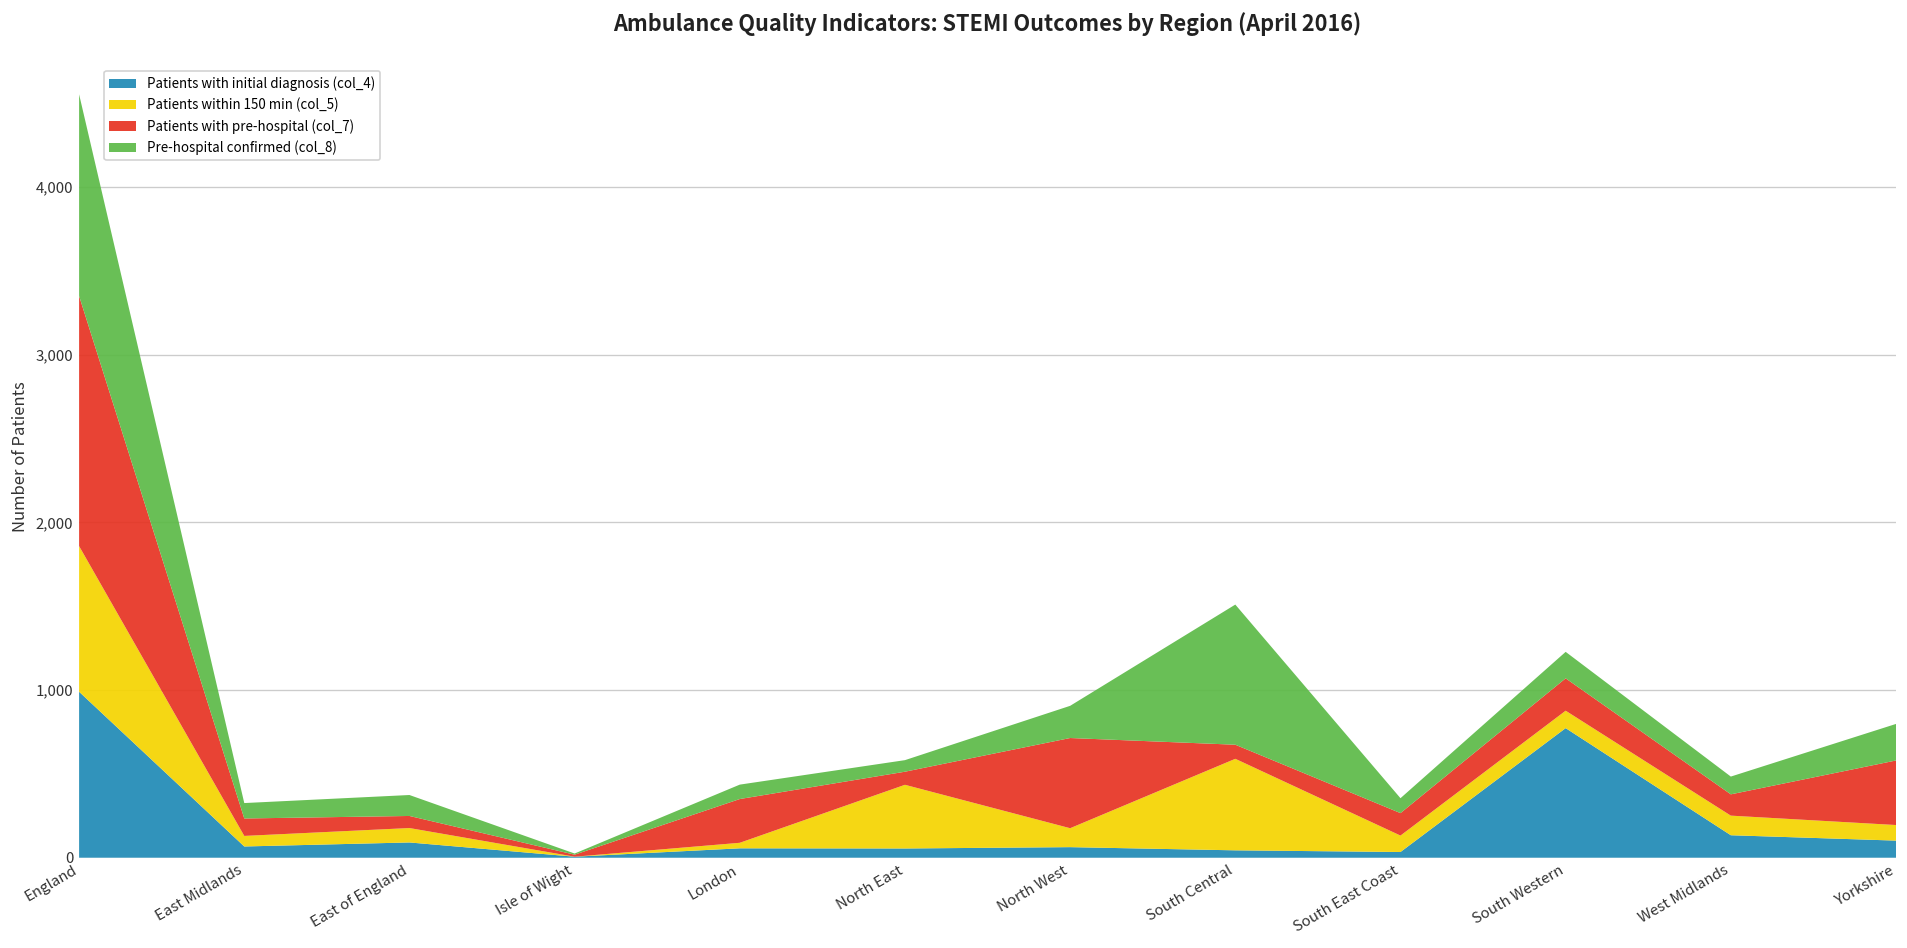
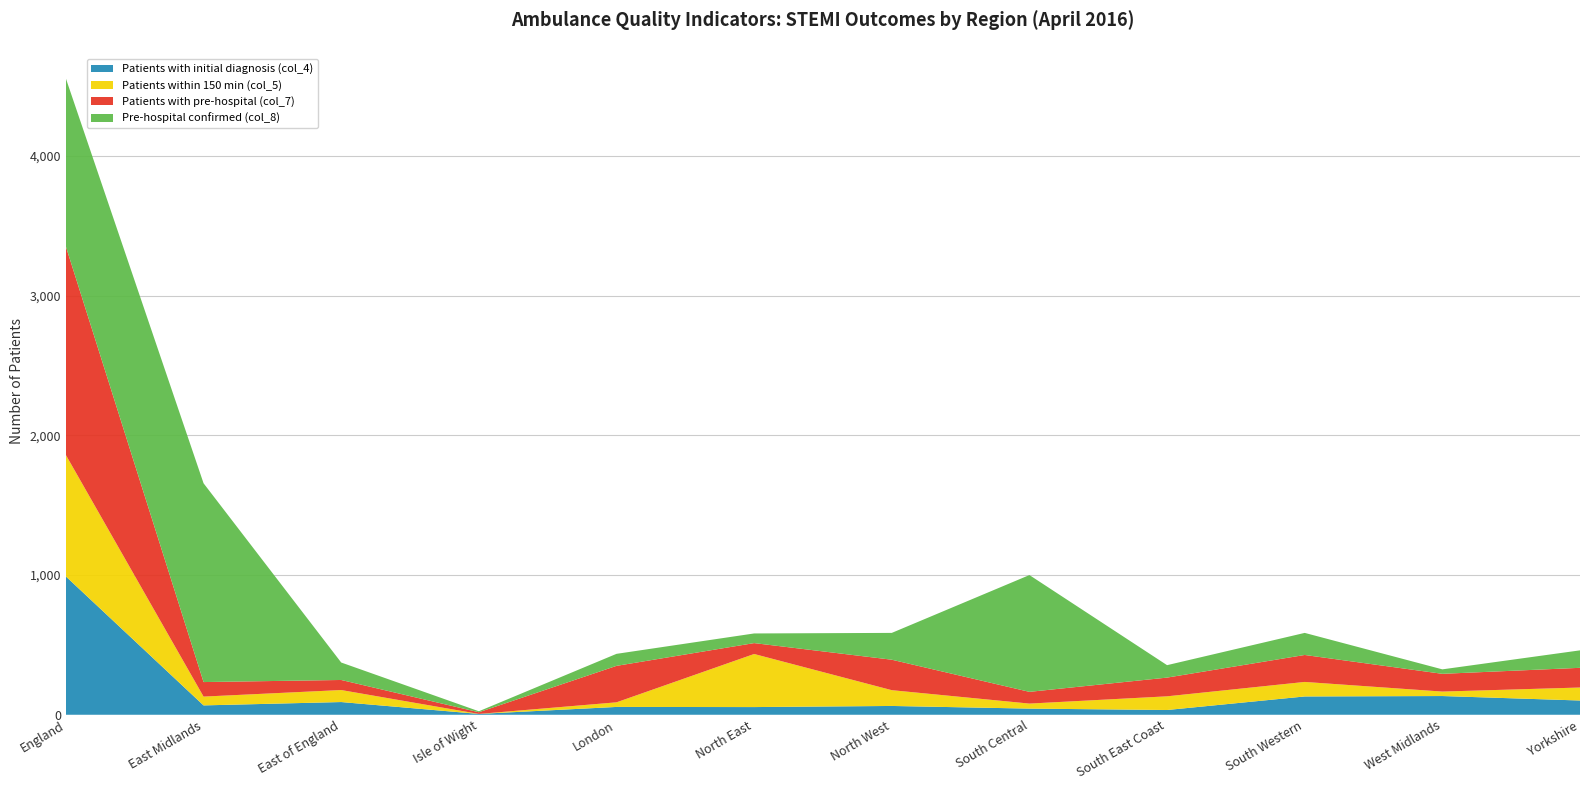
Pre-hospital confirmed (col_8), East Midlands: 90 -> 1,420
Patients with pre-hospital (col_7), North West: 540 -> 220
Patients within 150 min (col_5), South Central: 550 -> 40
Patients with initial diagnosis (col_4), South Western: 770 -> 130
Patients within 150 min (col_5), West Midlands: 120 -> 30
Pre-hospital confirmed (col_8), West Midlands: 110 -> 30
Patients with pre-hospital (col_7), Yorkshire: 390 -> 140
Pre-hospital confirmed (col_8), Yorkshire: 220 -> 130
